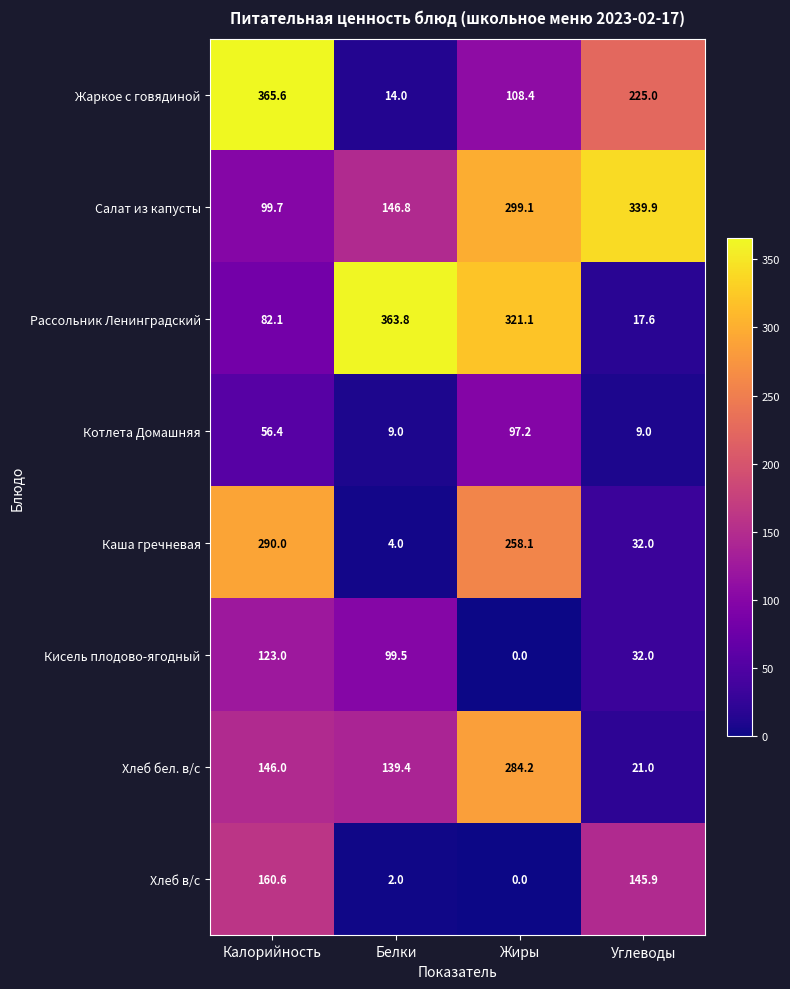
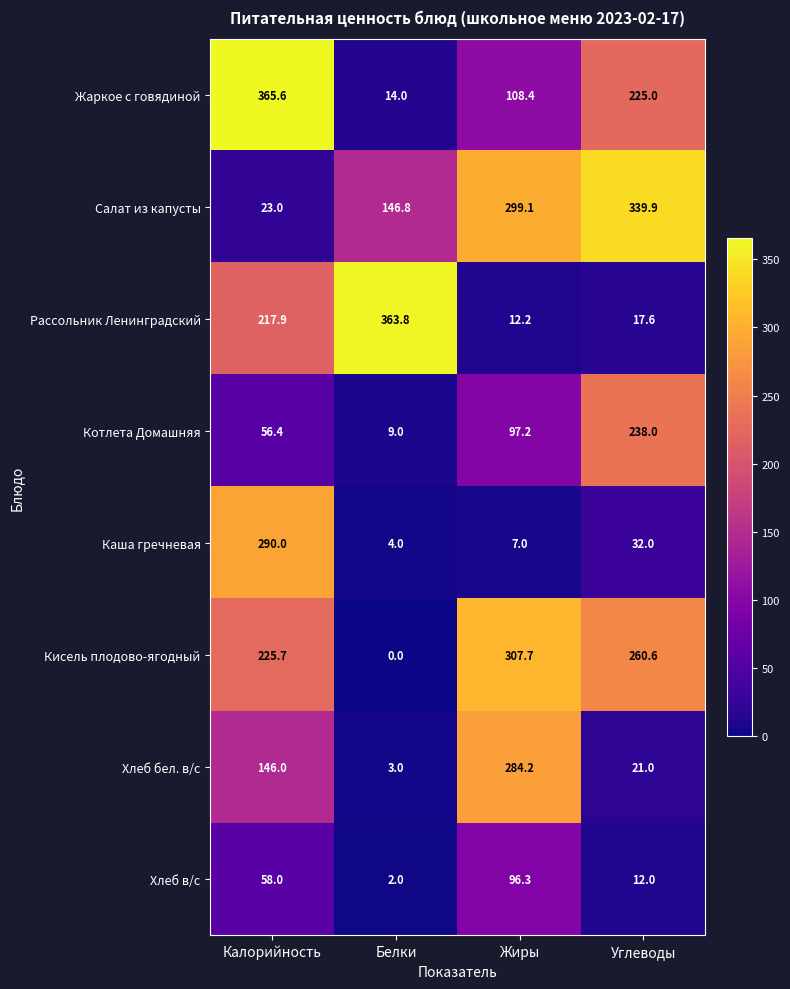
Салат из капусты, Калорийность: 99.7 -> 23.0
Рассольник Ленинградский, Калорийность: 82.1 -> 217.9
Рассольник Ленинградский, Жиры: 321.1 -> 12.2
Котлета Домашняя, Углеводы: 9.0 -> 238.0
Каша гречневая, Жиры: 258.1 -> 7.0
Кисель плодово-ягодный, Калорийность: 123.0 -> 225.7
Кисель плодово-ягодный, Белки: 99.5 -> 0.0
Кисель плодово-ягодный, Жиры: 0.0 -> 307.7
Кисель плодово-ягодный, Углеводы: 32.0 -> 260.6
Хлеб бел. в/с, Белки: 139.4 -> 3.0
Хлеб в/с, Калорийность: 160.6 -> 58.0
Хлеб в/с, Жиры: 0.0 -> 96.3
Хлеб в/с, Углеводы: 145.9 -> 12.0
